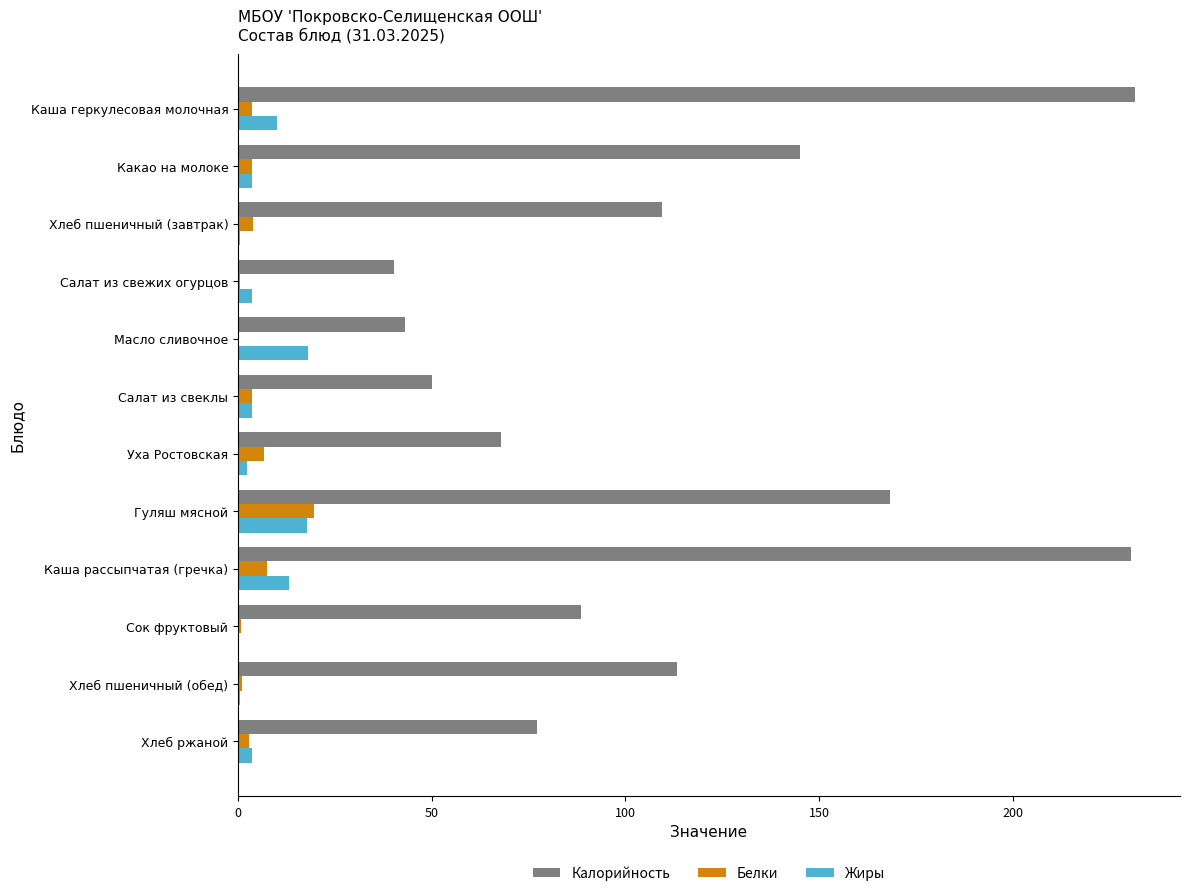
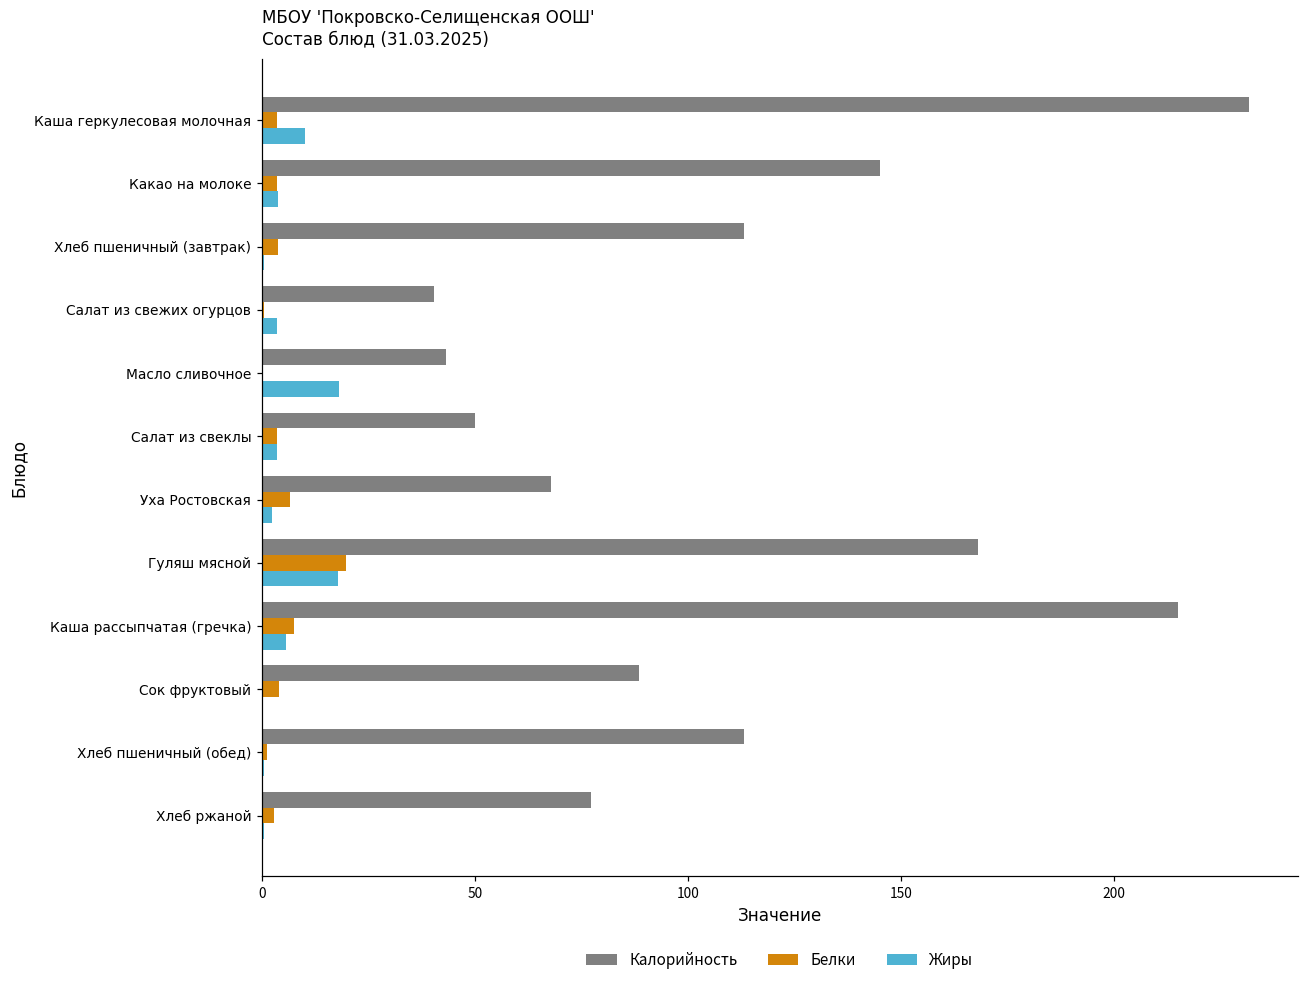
Калорийность, Хлеб пшеничный (завтрак): 110 -> 113
Калорийность, Каша рассыпчатая (гречка): 230 -> 215
Жиры, Каша рассыпчатая (гречка): 13 -> 6
Белки, Сок фруктовый: 1 -> 4
Жиры, Хлеб ржаной: 4 -> 1
